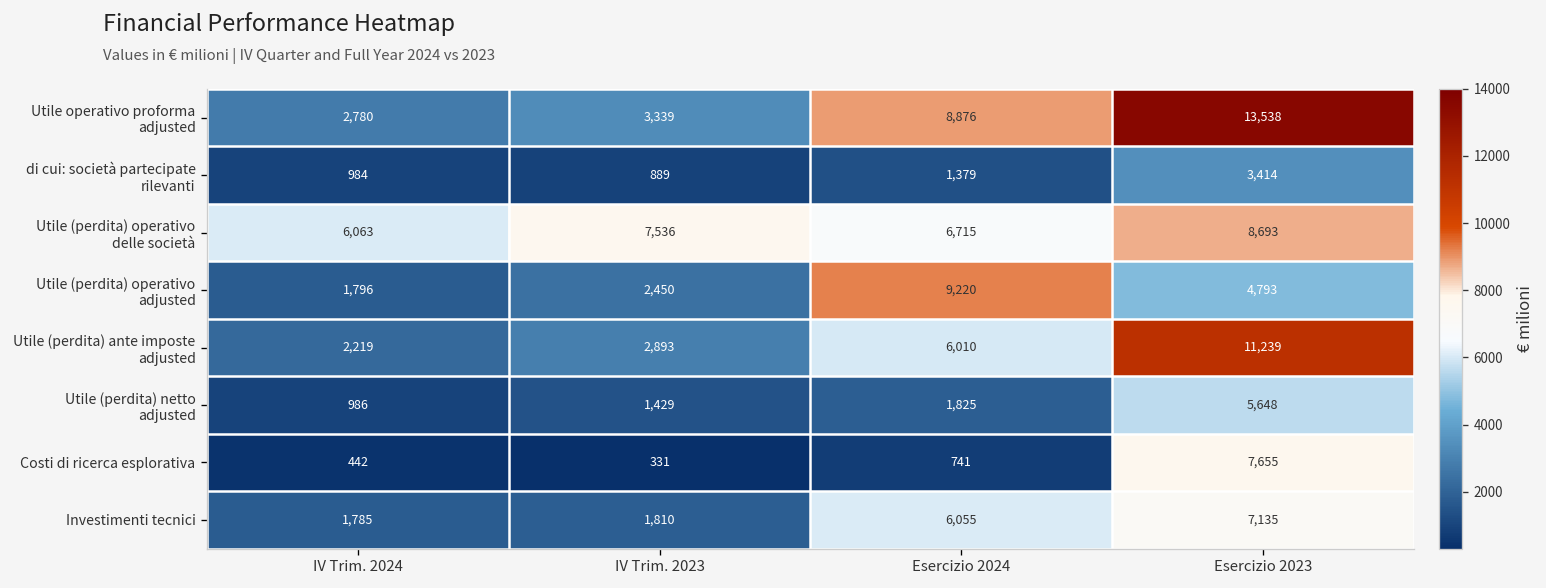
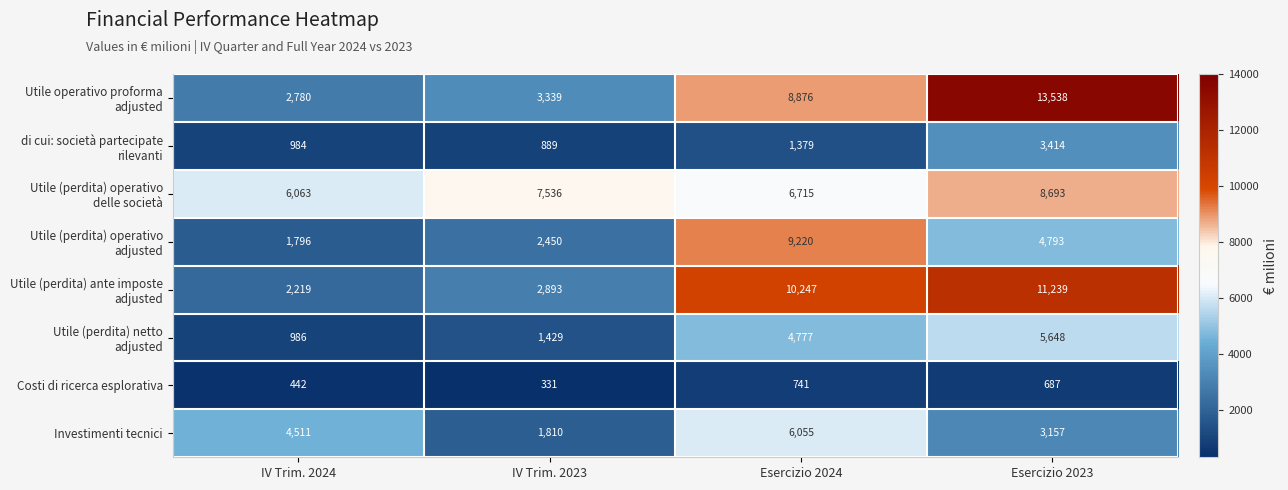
Utile (perdita) ante imposte adjusted, Esercizio 2024: 6,010 -> 10,247
Utile (perdita) netto adjusted, Esercizio 2024: 1,825 -> 4,777
Costi di ricerca esplorativa, Esercizio 2023: 7,655 -> 687
Investimenti tecnici, IV Trim. 2024: 1,785 -> 4,511
Investimenti tecnici, Esercizio 2023: 7,135 -> 3,157
